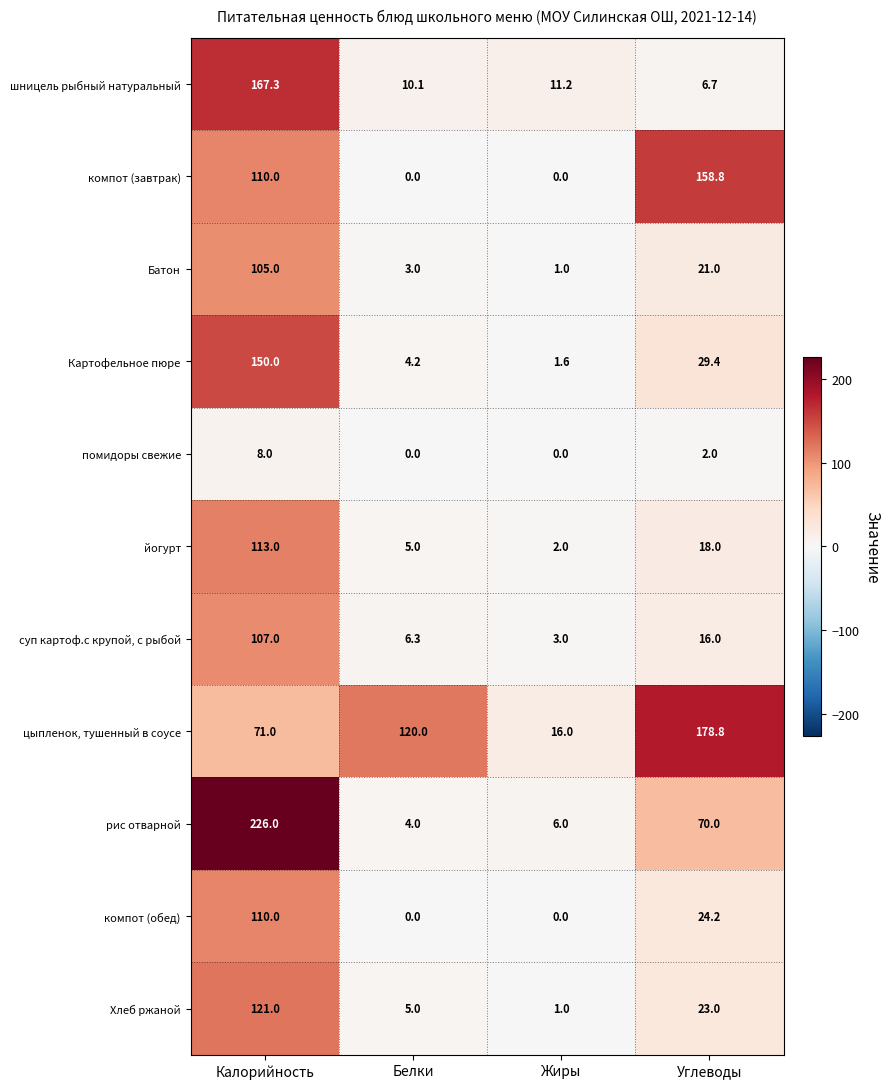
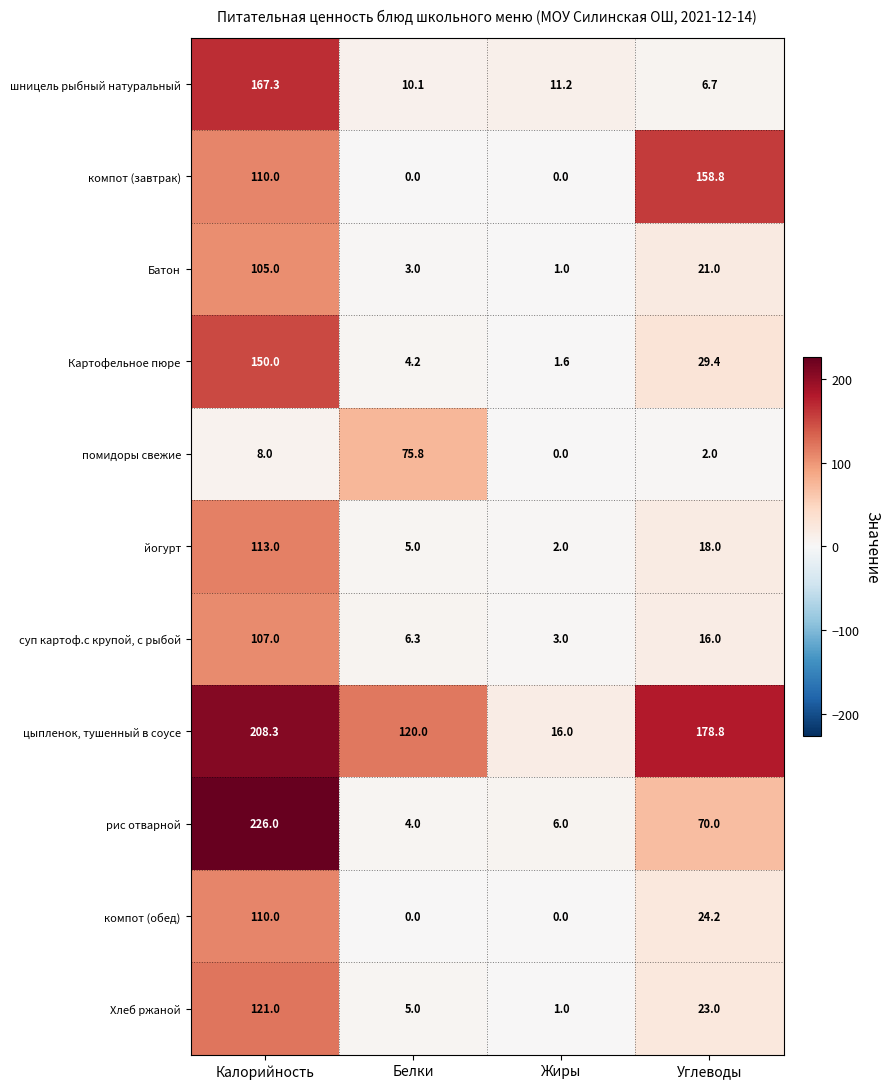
помидоры свежие, Белки: 0.0 -> 75.8
цыпленок, тушенный в соусе, Калорийность: 71.0 -> 208.3
